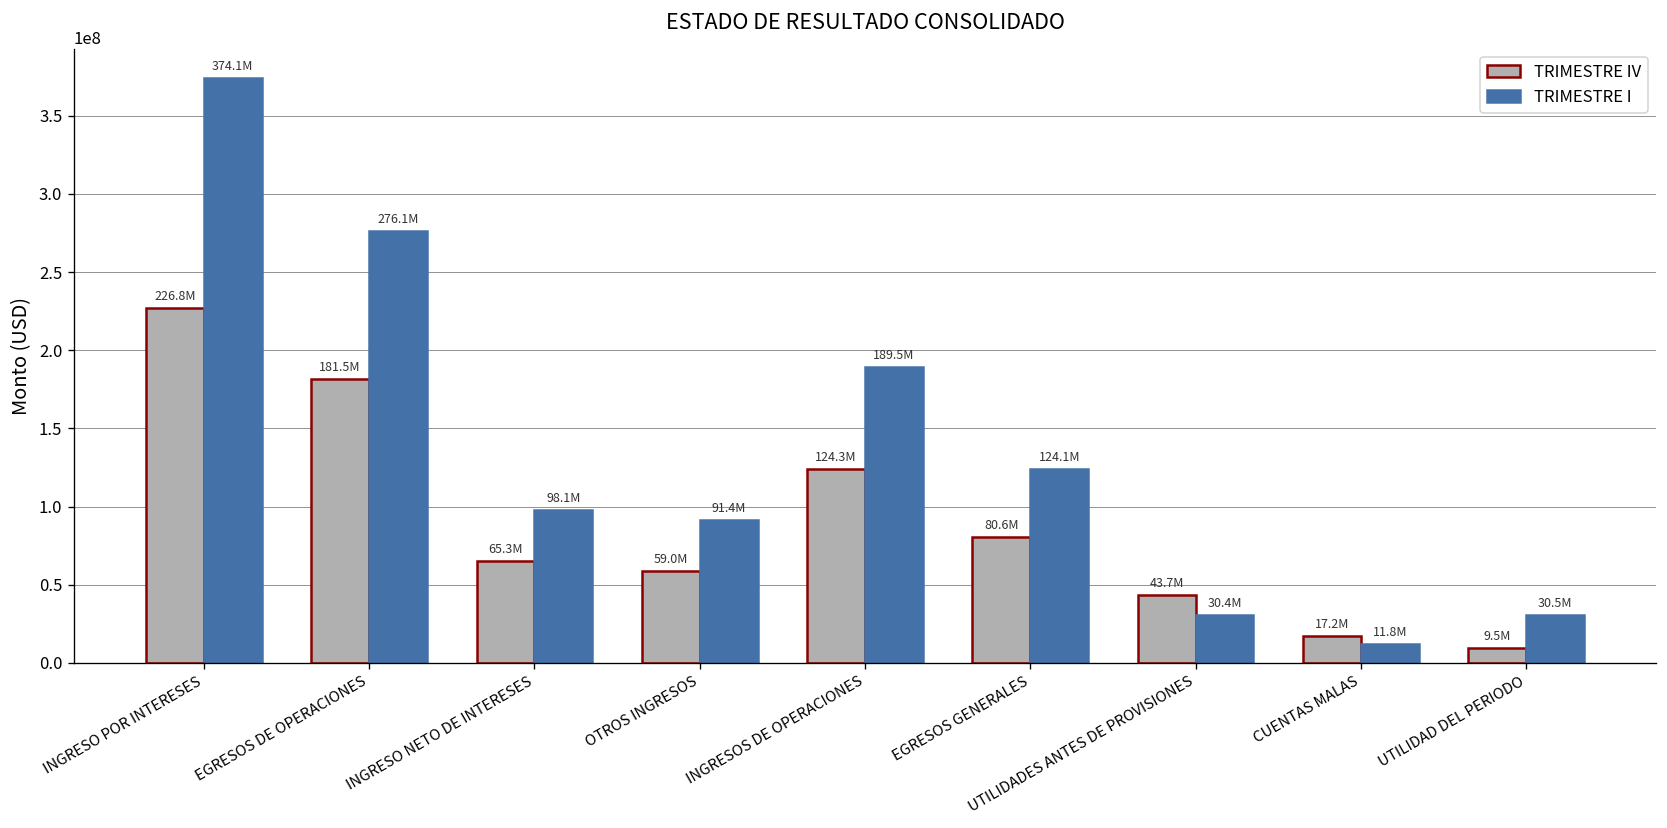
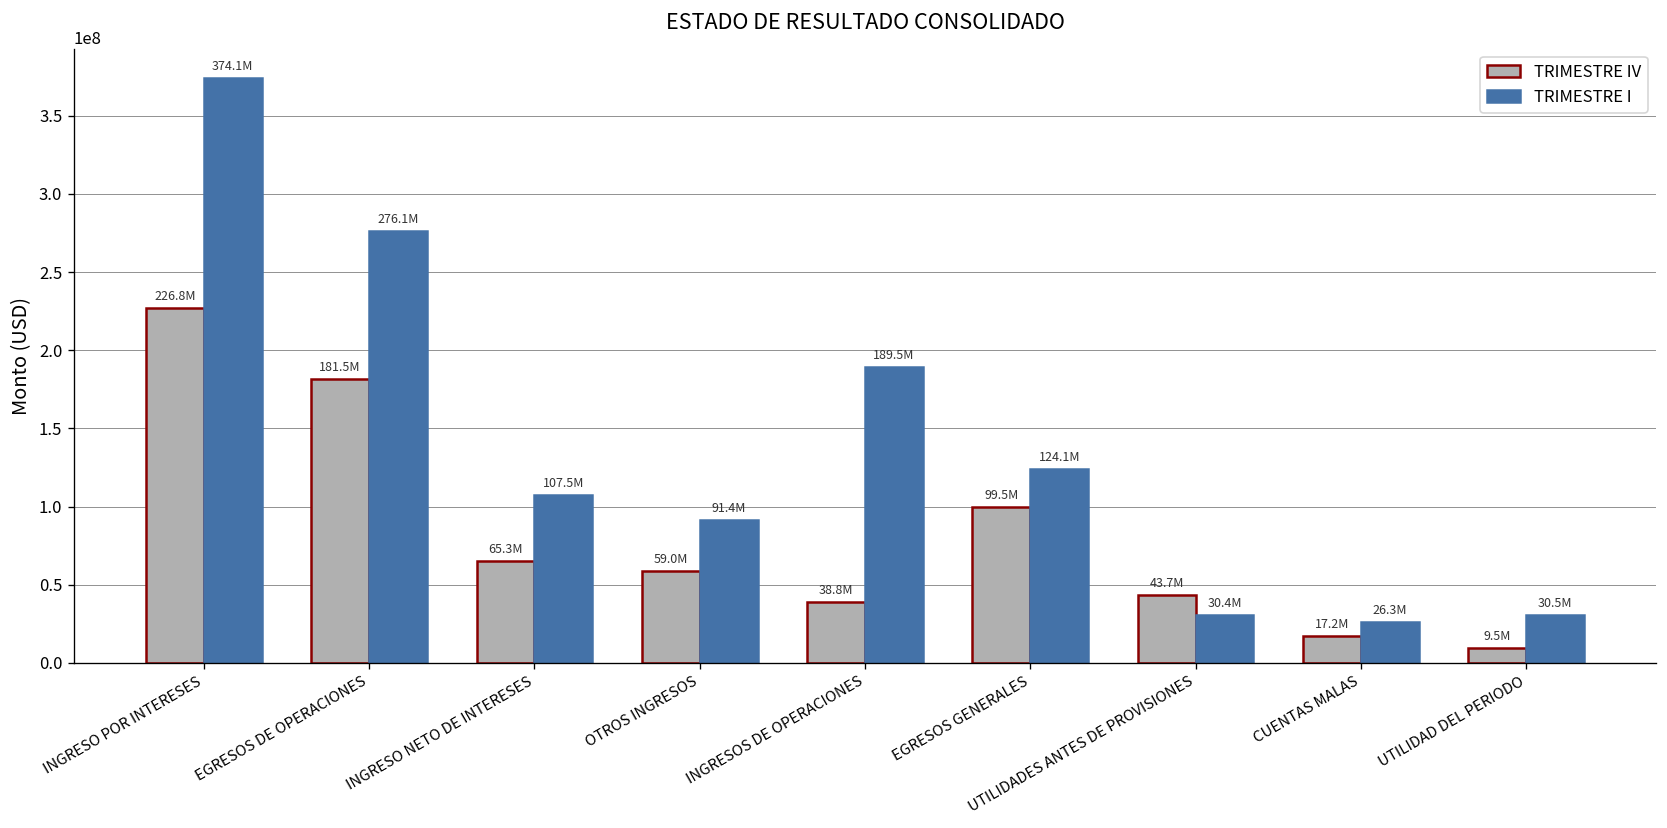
TRIMESTRE I, INGRESO NETO DE INTERESES: 98.1M -> 107.5M
TRIMESTRE IV, INGRESOS DE OPERACIONES: 124.3M -> 38.8M
TRIMESTRE IV, EGRESOS GENERALES: 80.6M -> 99.5M
TRIMESTRE I, CUENTAS MALAS: 11.8M -> 26.3M
